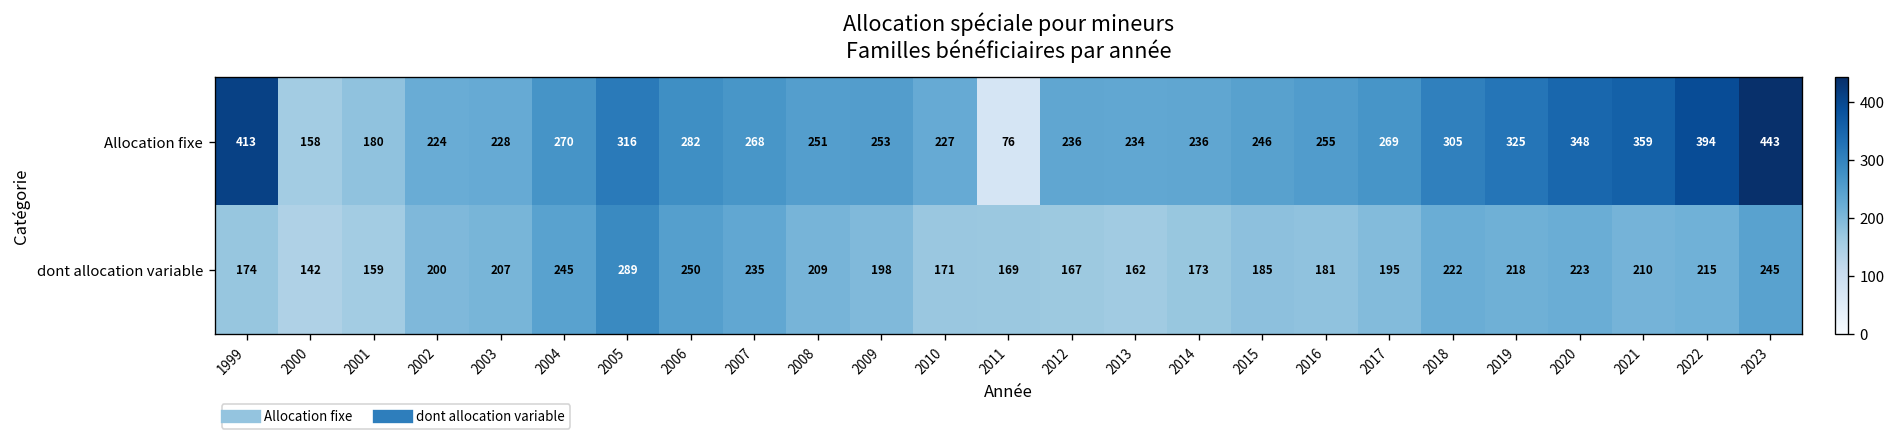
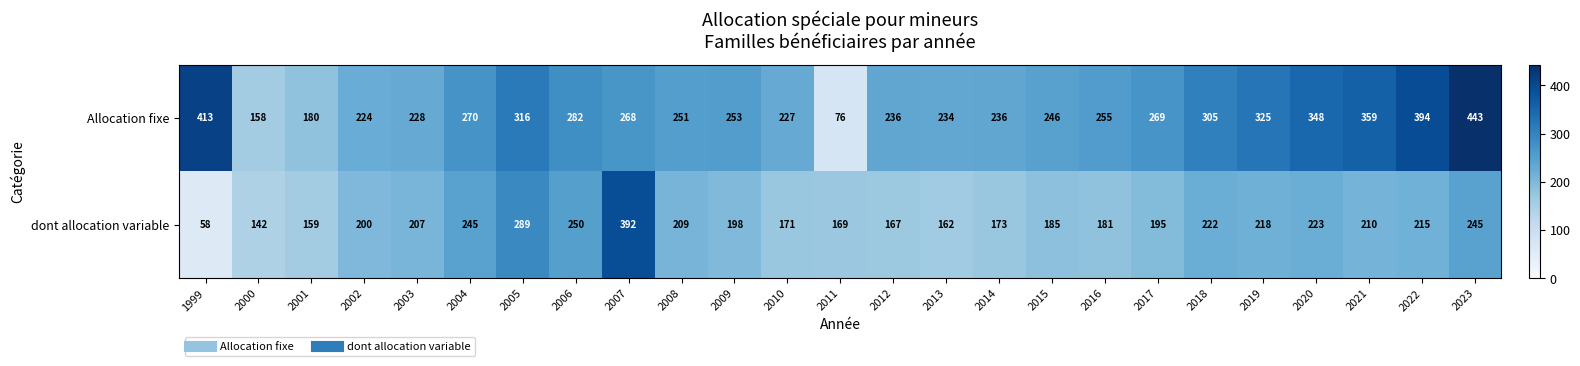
dont allocation variable, 1999: 174 -> 58
dont allocation variable, 2007: 235 -> 392
